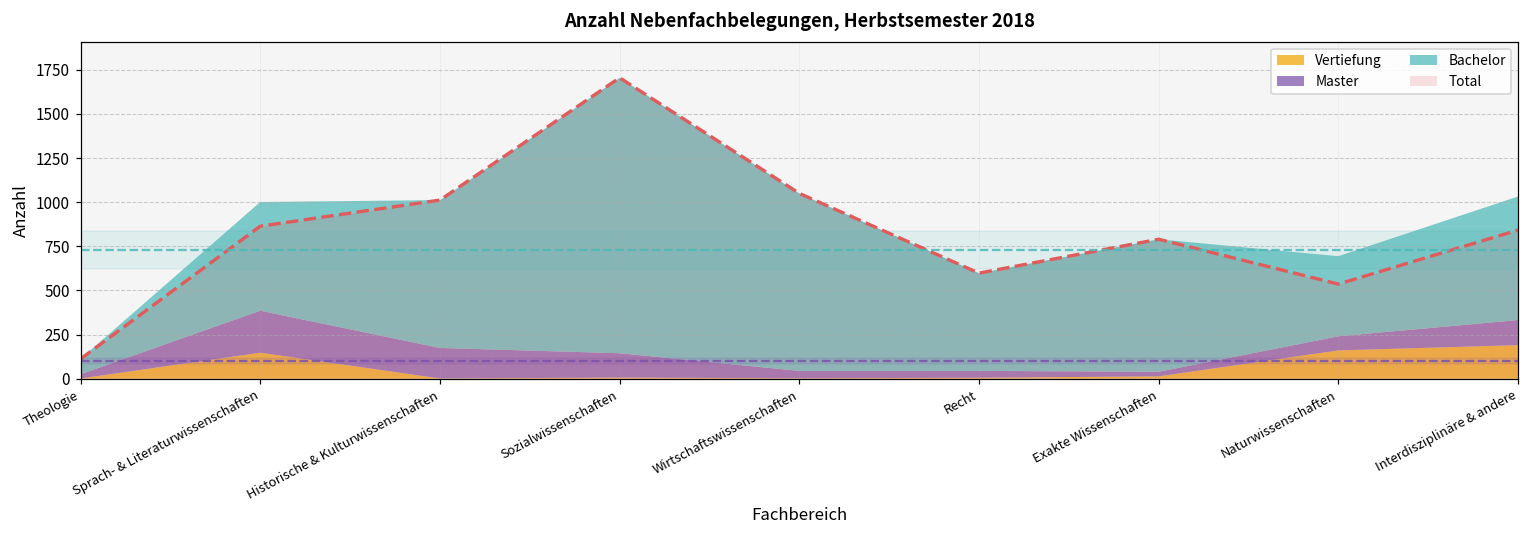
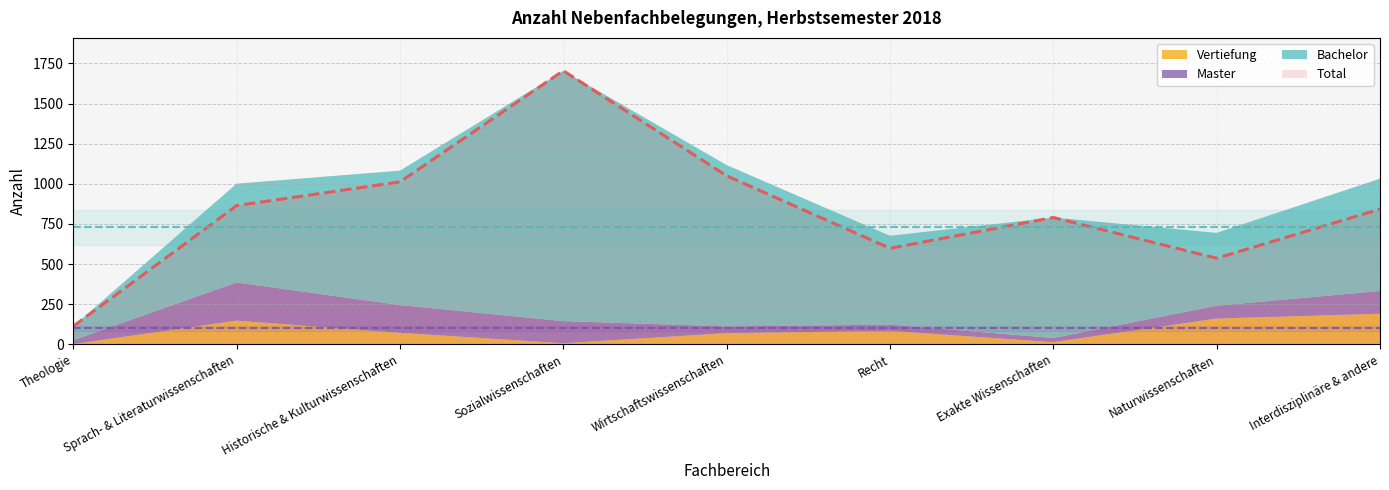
Vertiefung, Historische & Kulturwissenschaften: 0 -> 70
Vertiefung, Wirtschaftswissenschaften: 0 -> 70
Vertiefung, Recht: 10 -> 80
